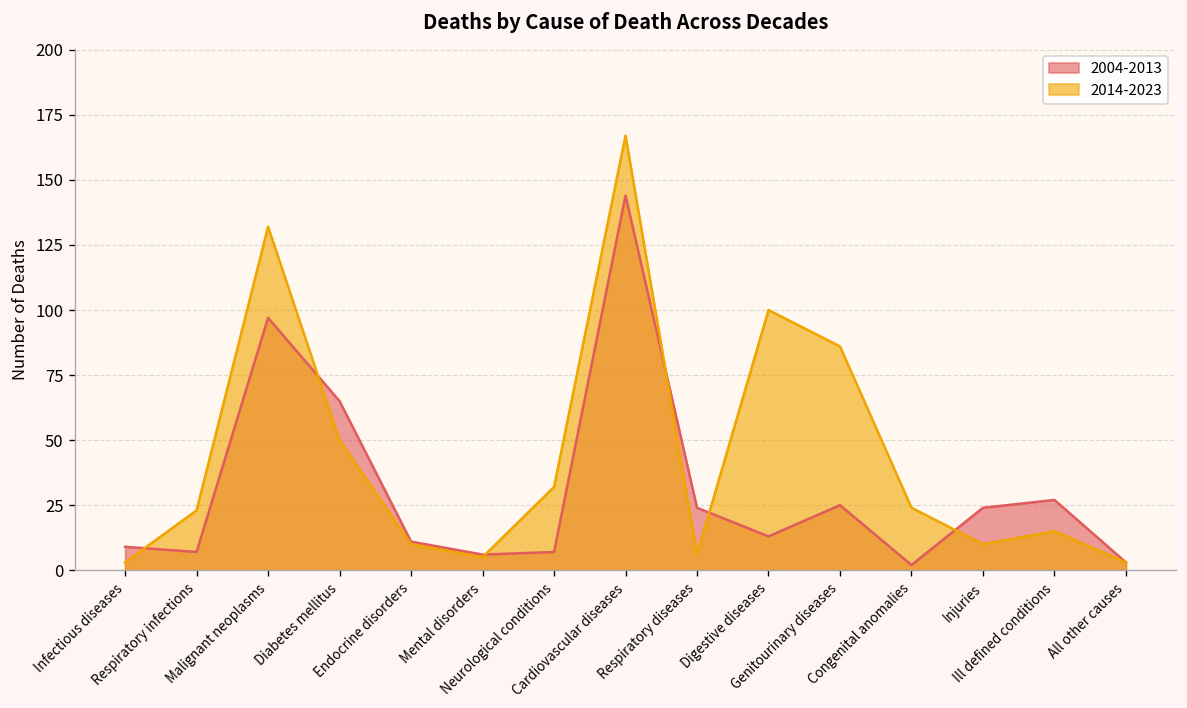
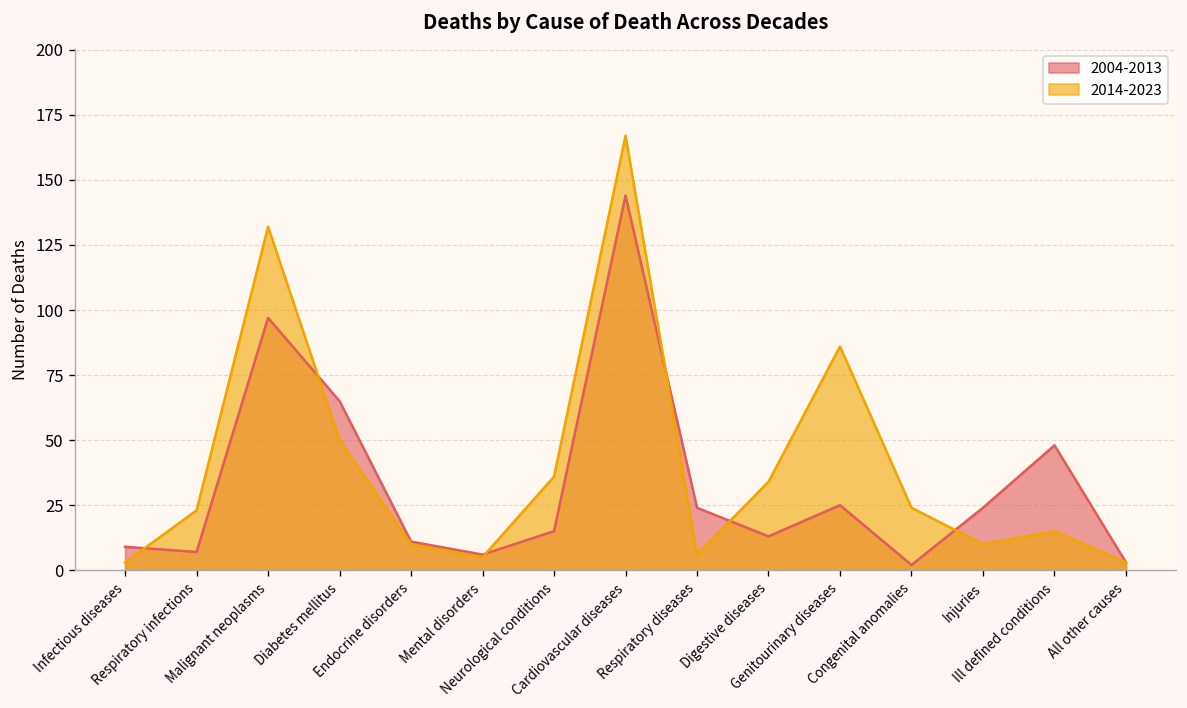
2004-2013, Neurological conditions: 7 -> 15
2014-2023, Neurological conditions: 32 -> 36
2014-2023, Digestive diseases: 100 -> 34
2004-2013, Ill defined conditions: 27 -> 48
